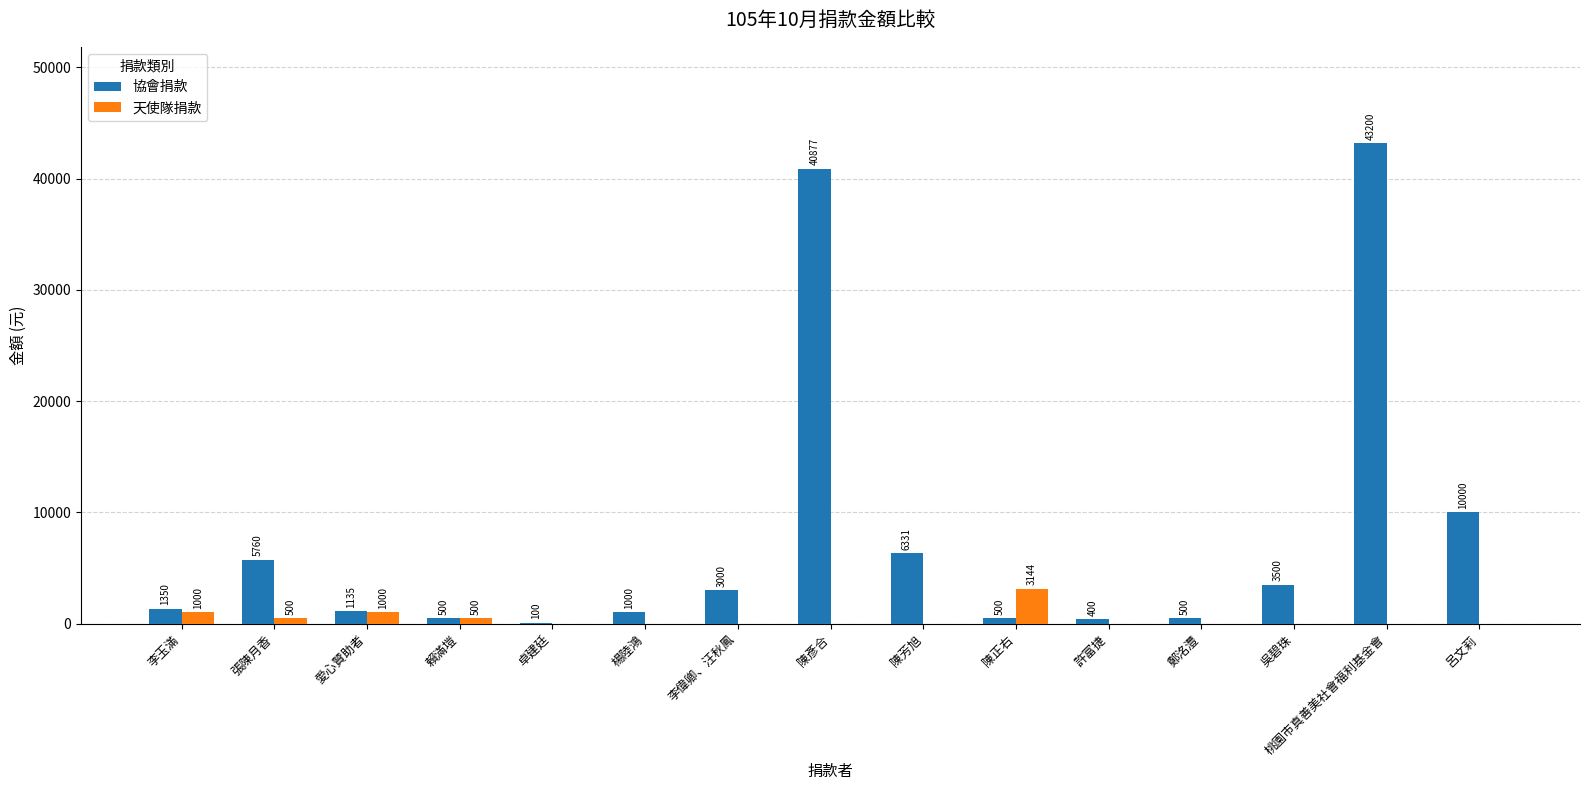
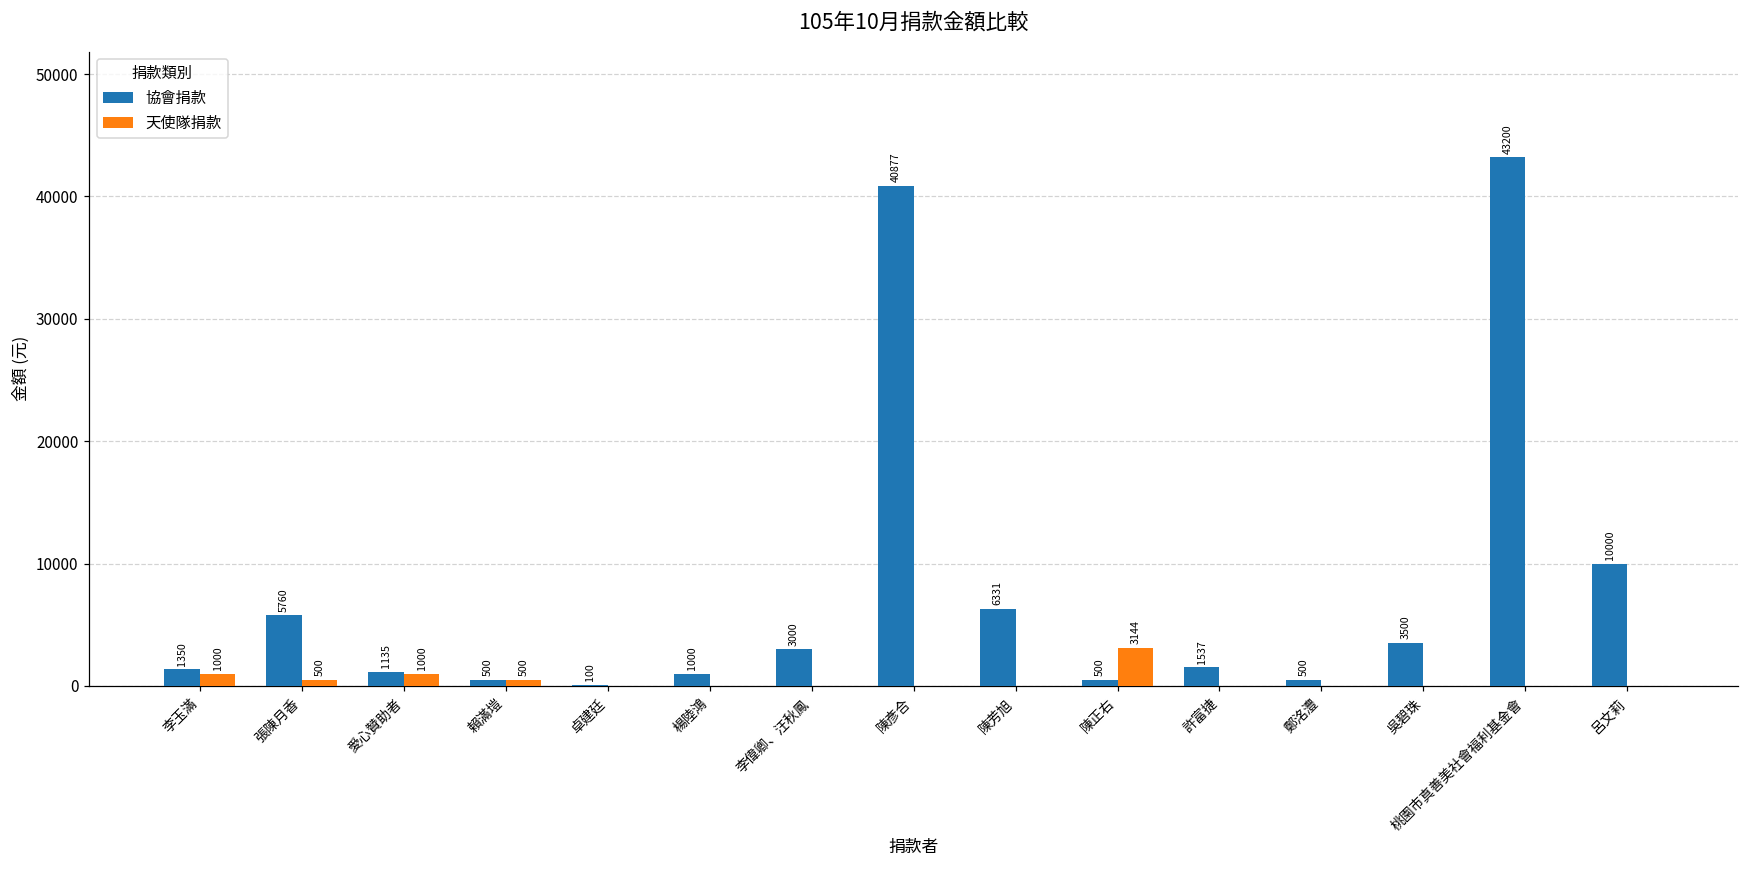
協會捐款, 許富捷: 400 -> 1537
